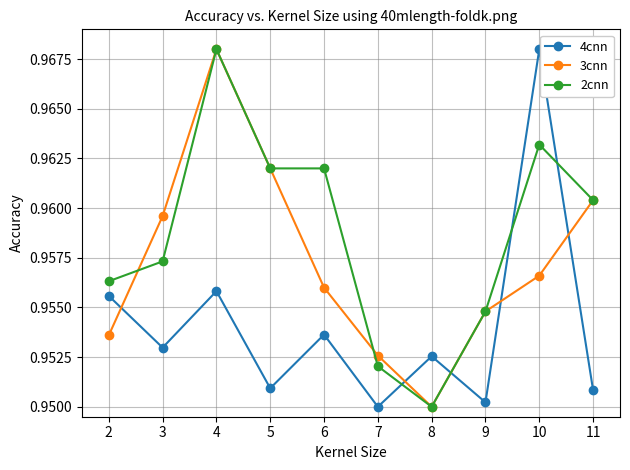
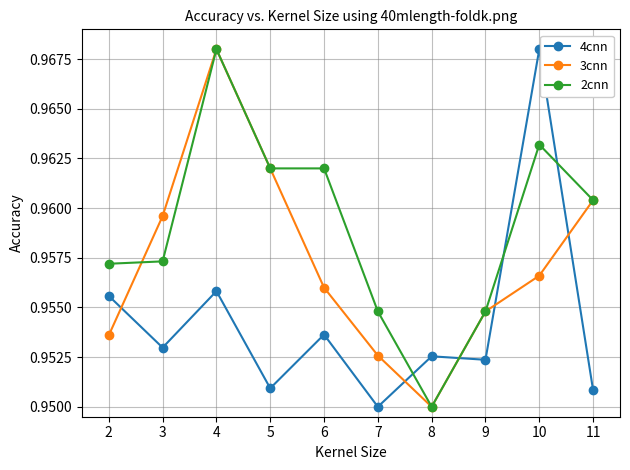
2cnn, 2: 0.9563 -> 0.9572
2cnn, 7: 0.9520 -> 0.9548
4cnn, 9: 0.9502 -> 0.9524
